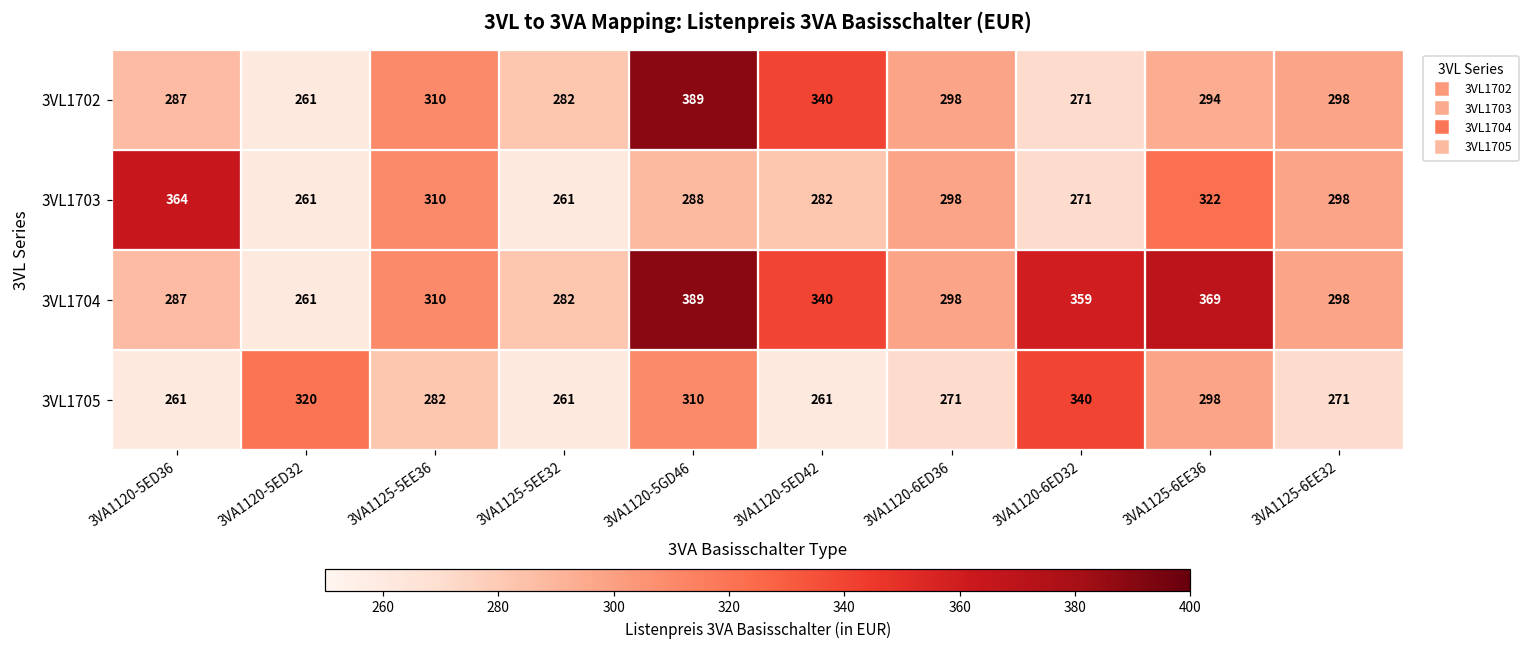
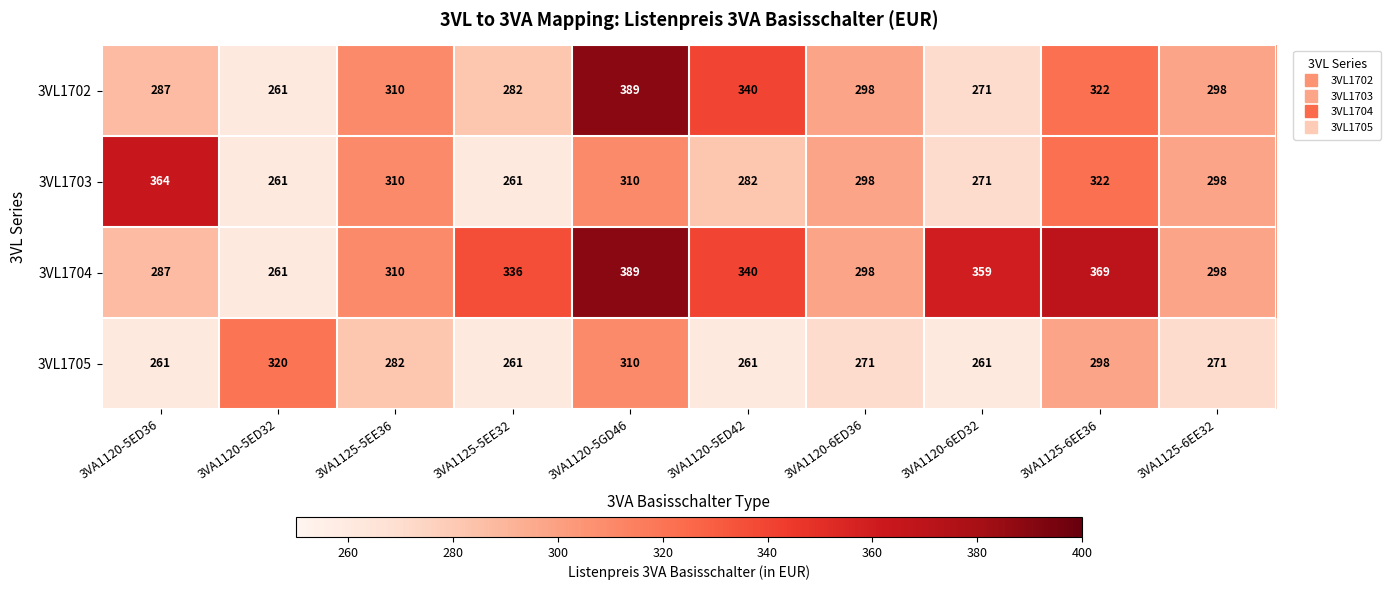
3VL1702, 3VA1125-6EE36: 294 -> 322
3VL1703, 3VA1120-5GD46: 288 -> 310
3VL1704, 3VA1125-5EE32: 282 -> 336
3VL1705, 3VA1120-6ED32: 340 -> 261
